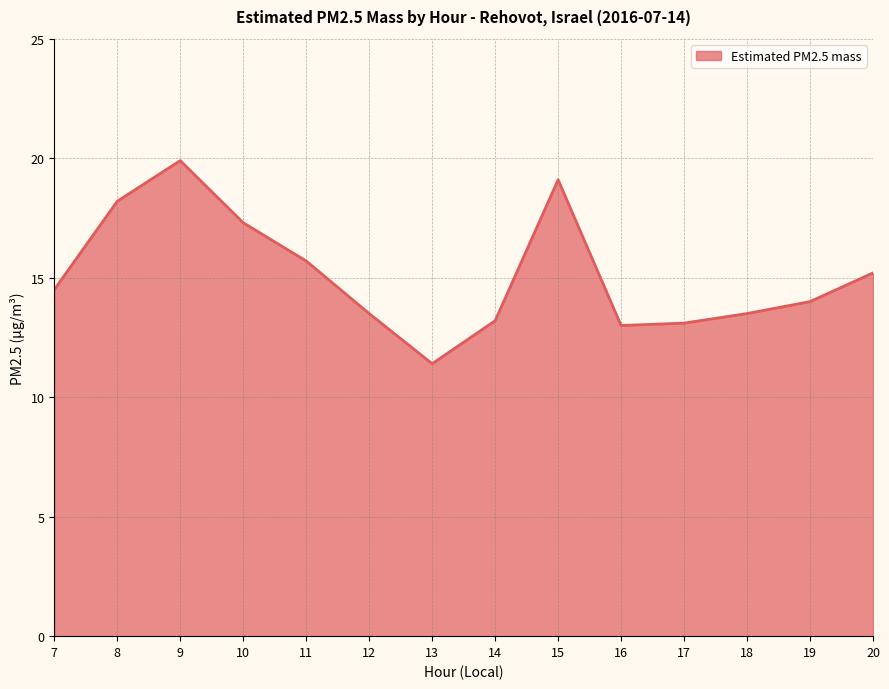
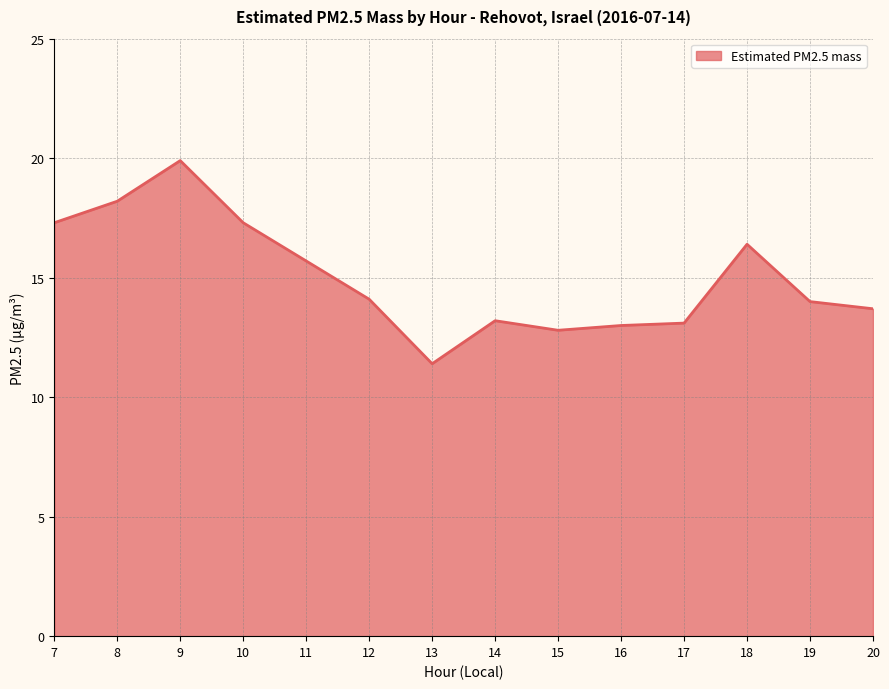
7: 14.5 -> 17.3
12: 13.5 -> 14.1
15: 19.1 -> 12.8
18: 13.5 -> 16.4
20: 15.2 -> 13.7
